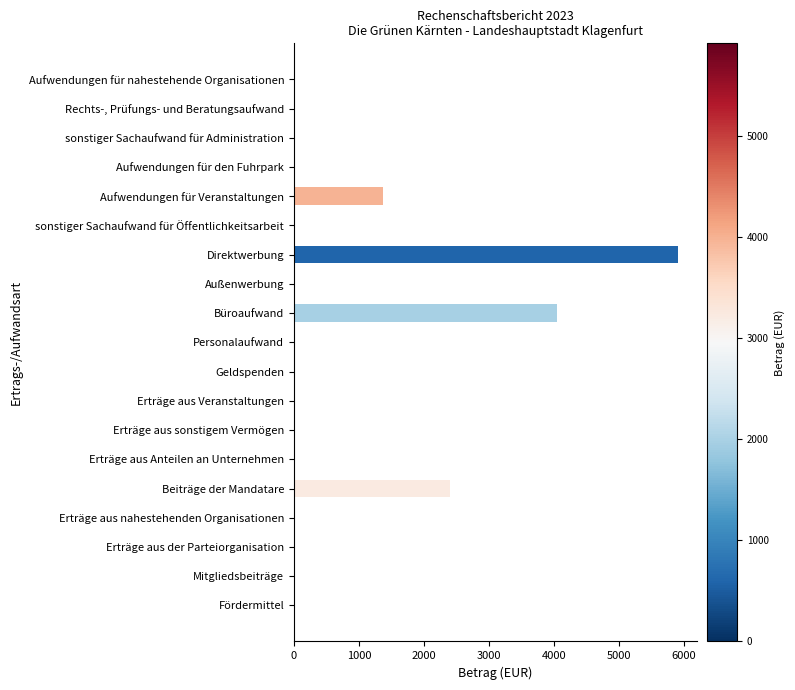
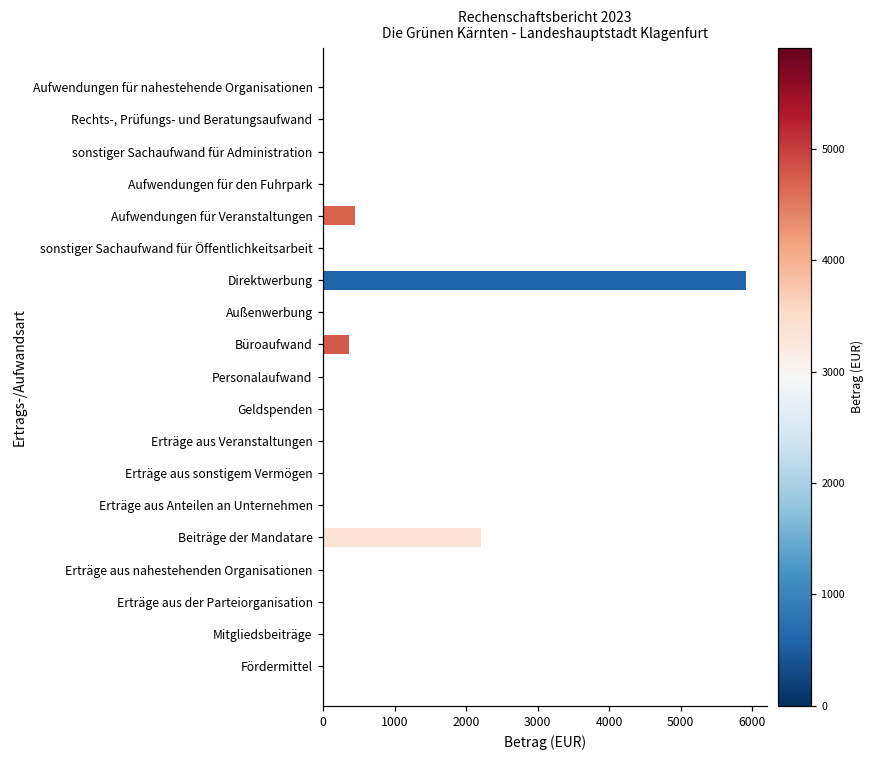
Aufwendungen für Veranstaltungen: 1400 -> 400
Büroaufwand: 4100 -> 400
Beiträge der Mandatare: 2400 -> 2200
